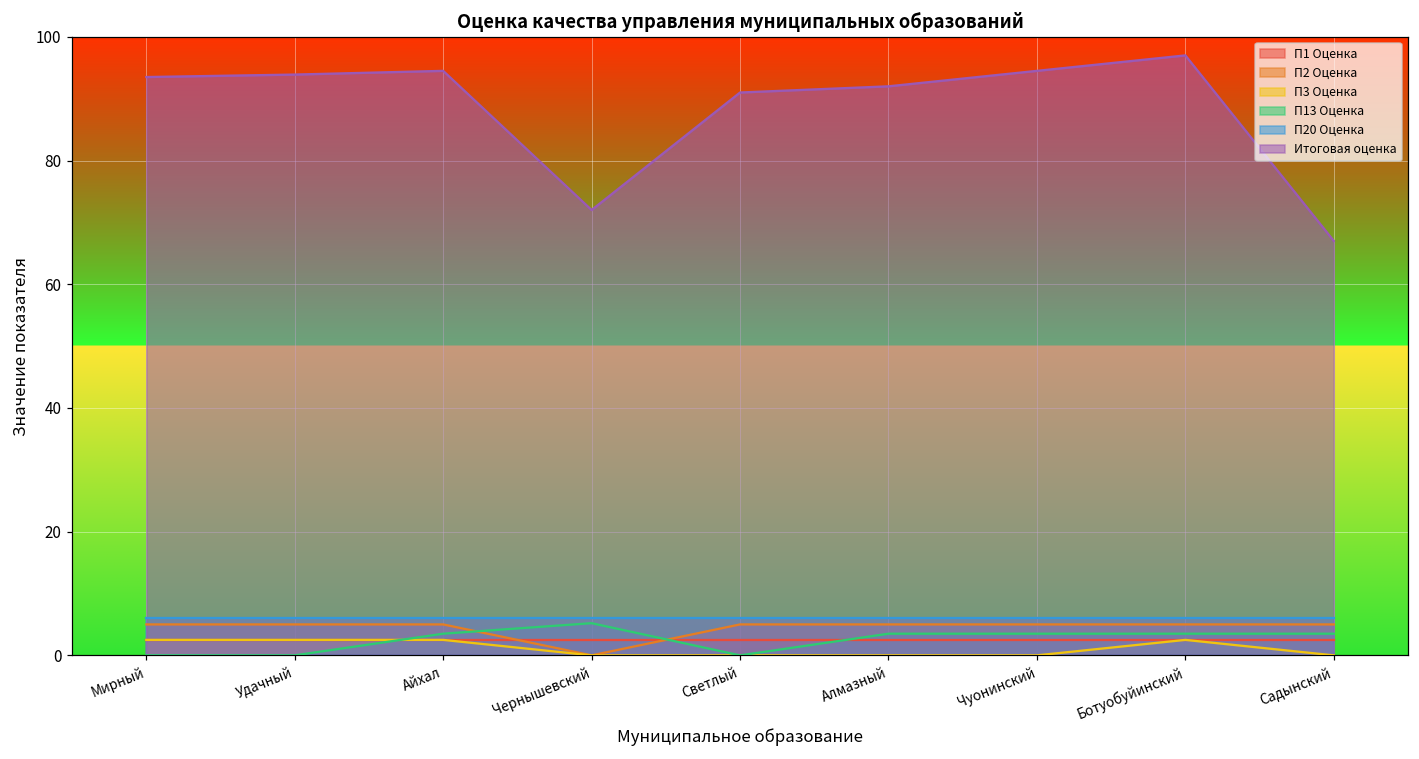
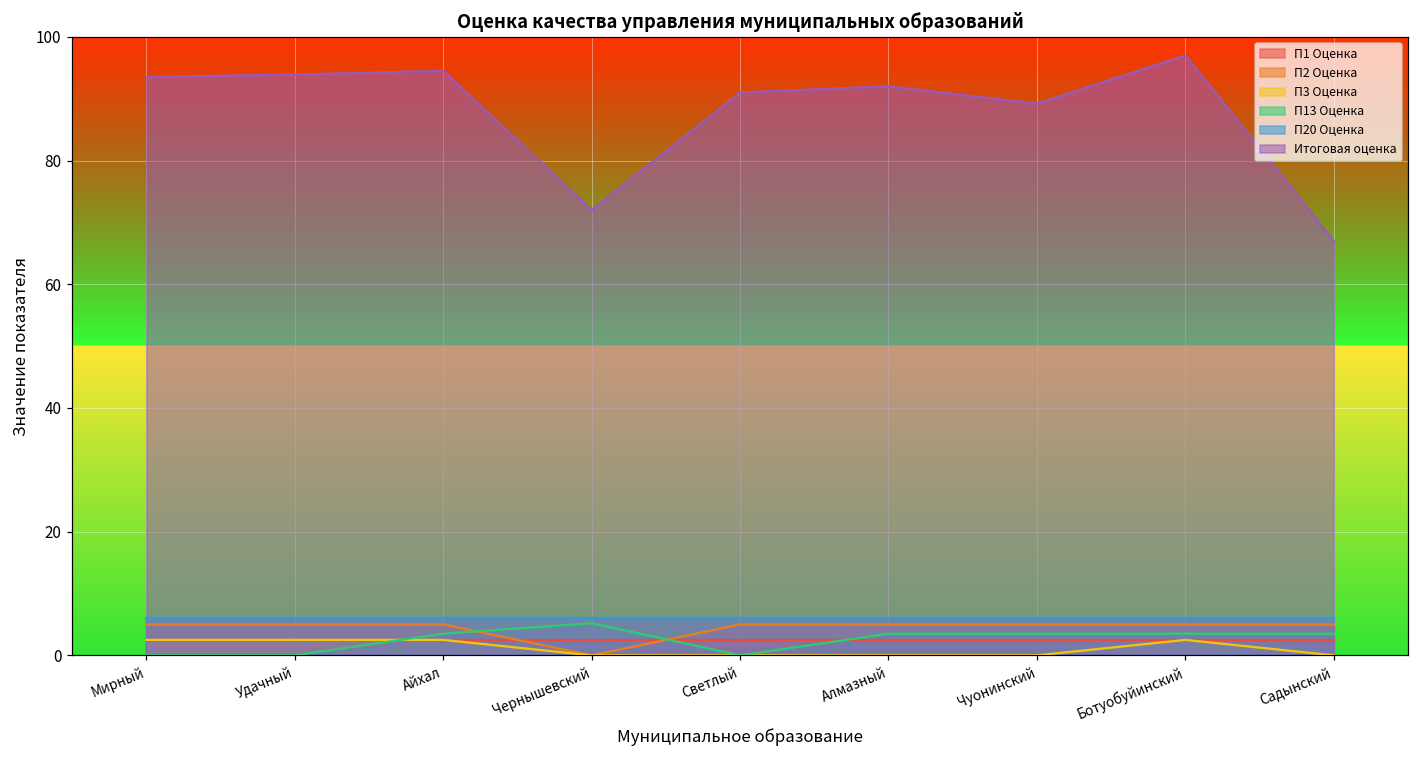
Итоговая оценка, Чуонинский: 95 -> 89
